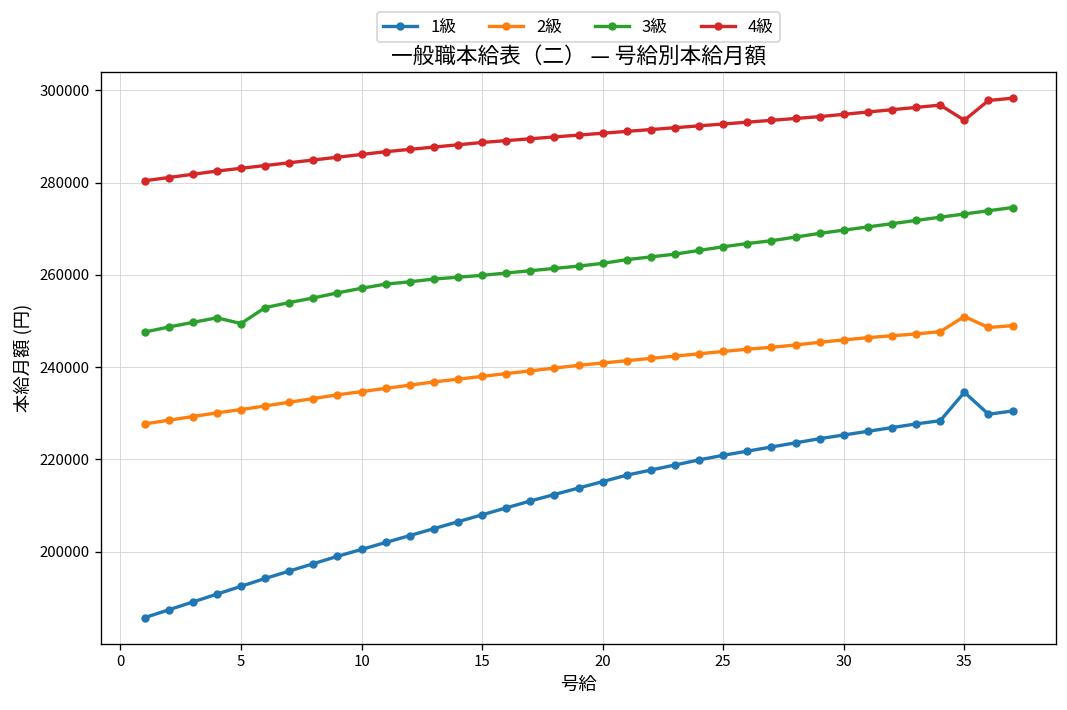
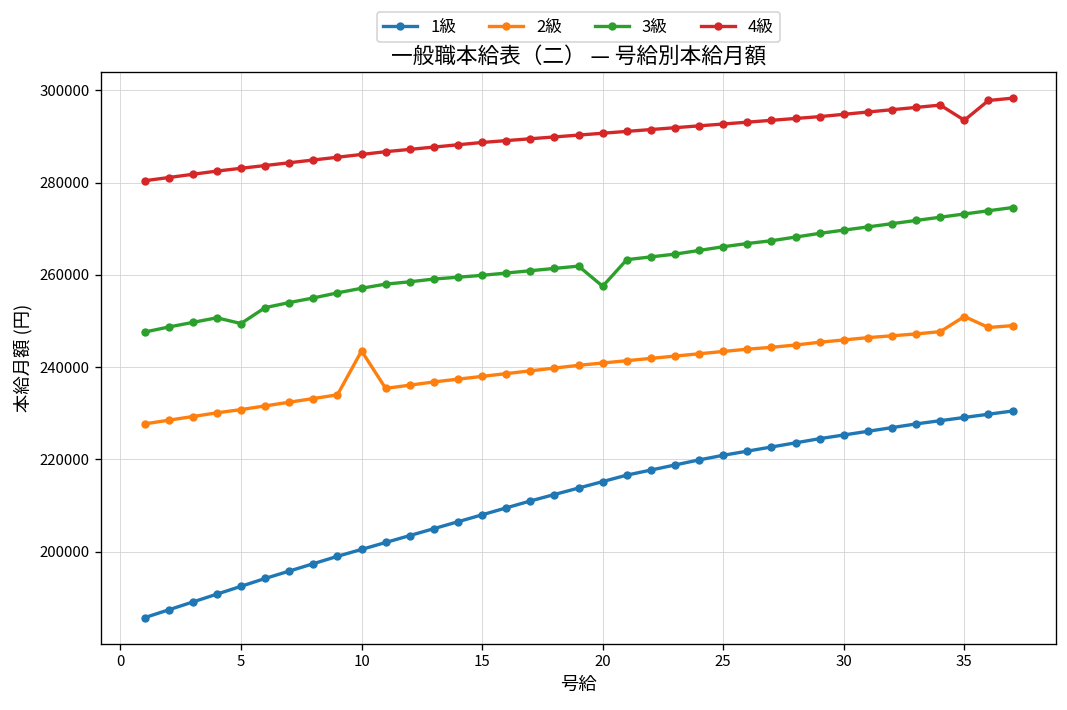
2級, 10: 235000 -> 244000
3級, 20: 263000 -> 258000
1級, 35: 235000 -> 229000
